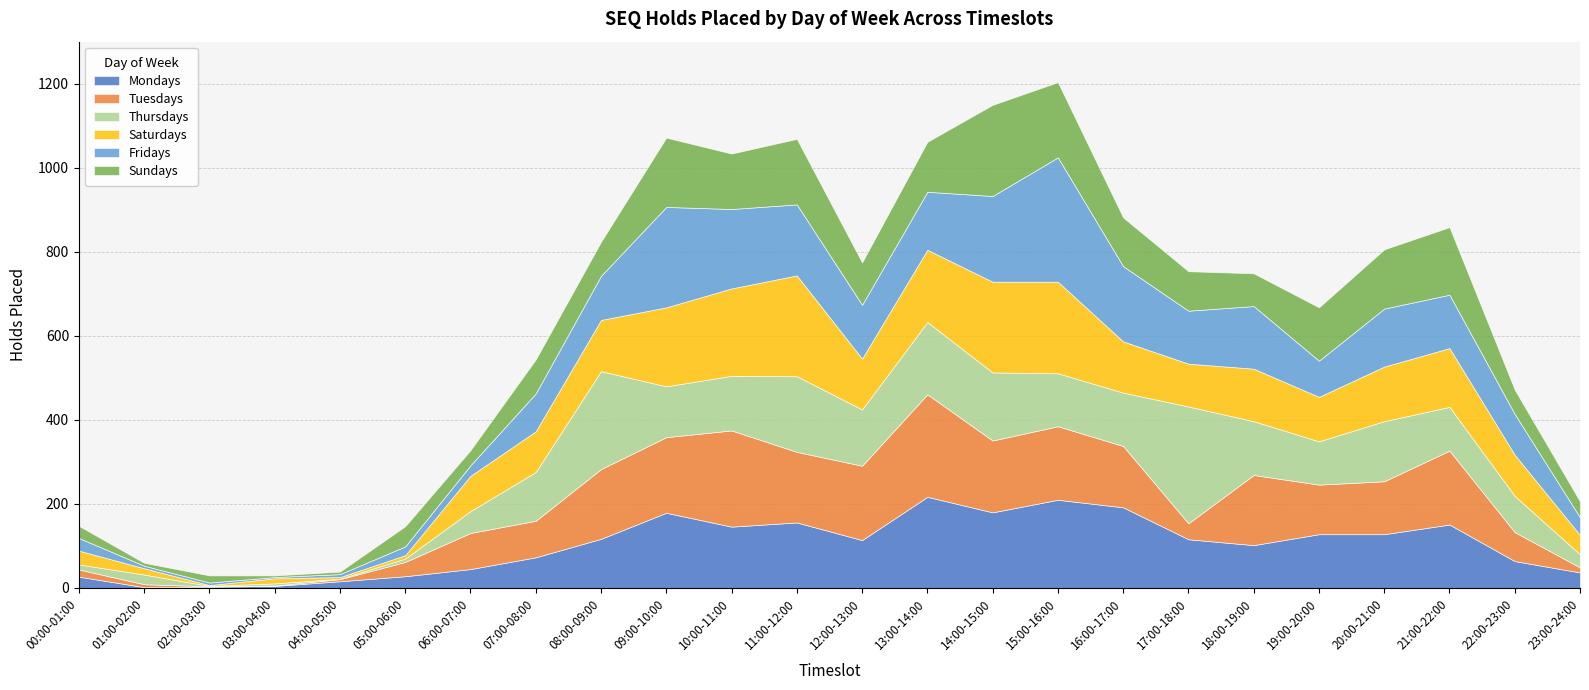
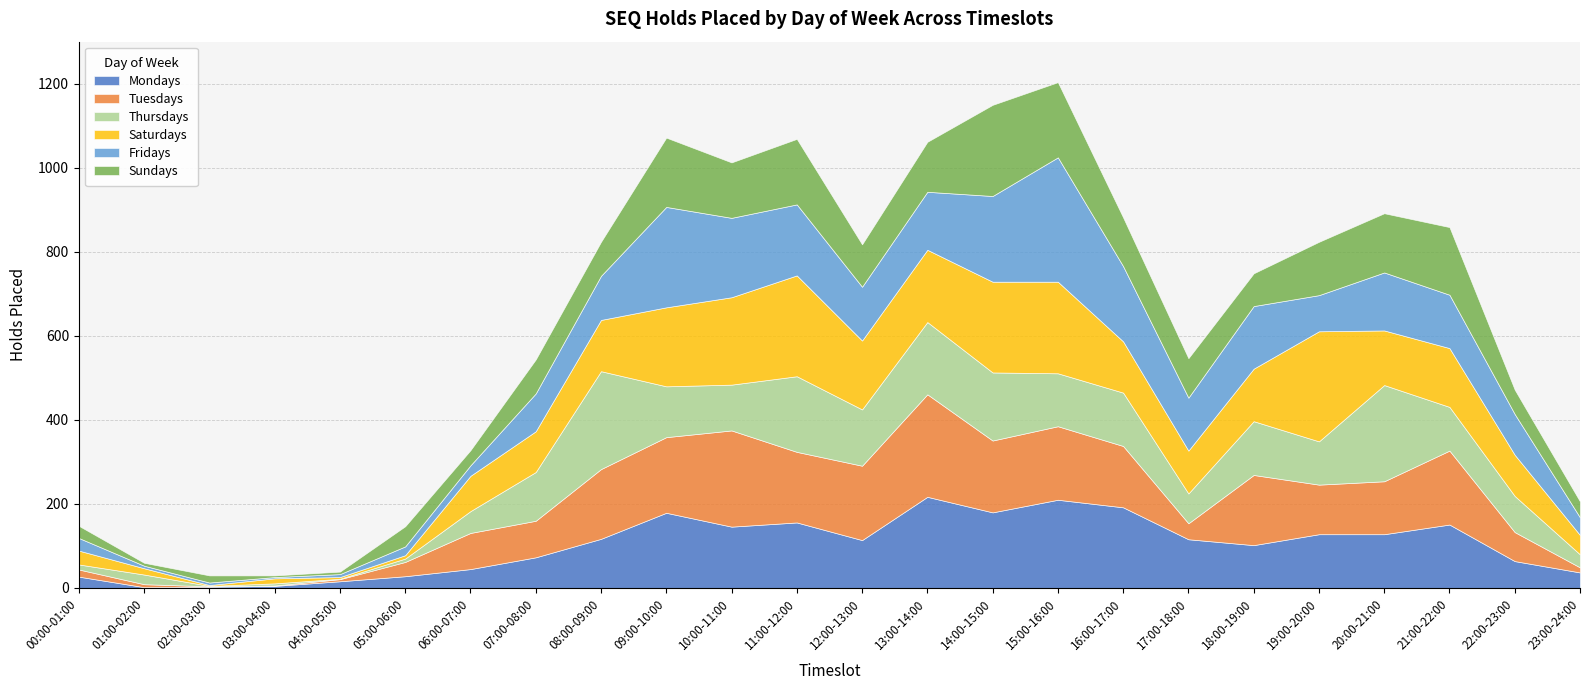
Thursdays, 10:00-11:00: 130 -> 110
Saturdays, 12:00-13:00: 120 -> 160
Thursdays, 17:00-18:00: 280 -> 70
Saturdays, 19:00-20:00: 110 -> 260
Thursdays, 20:00-21:00: 140 -> 230
